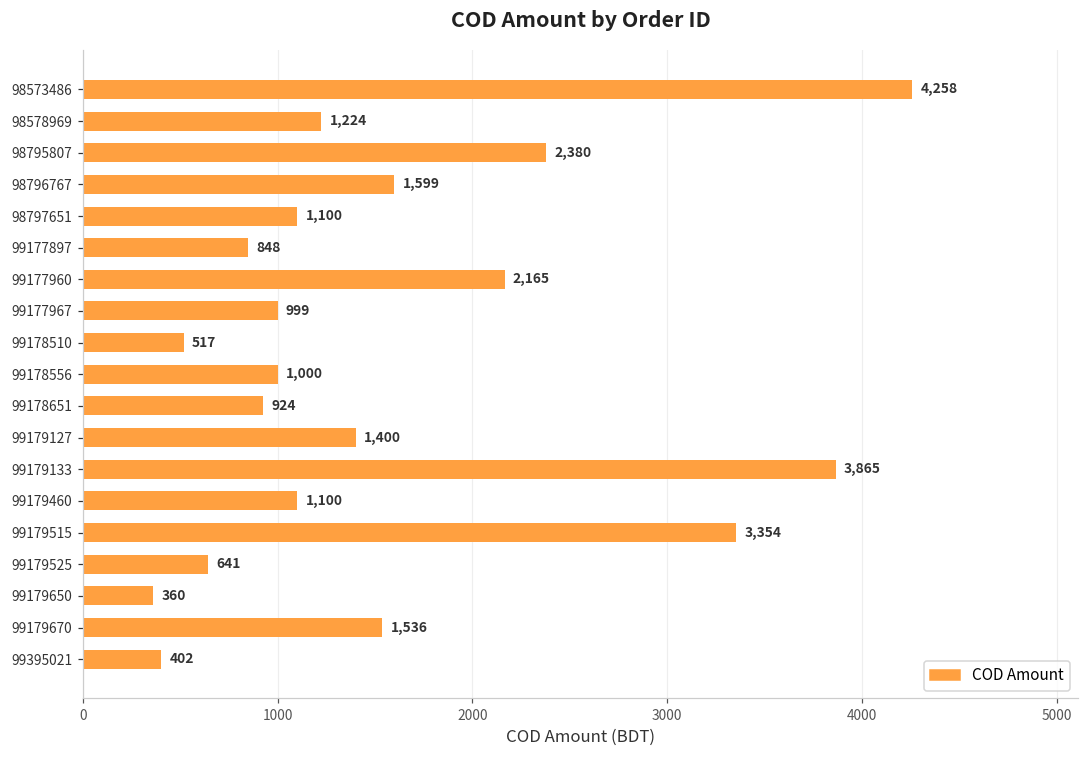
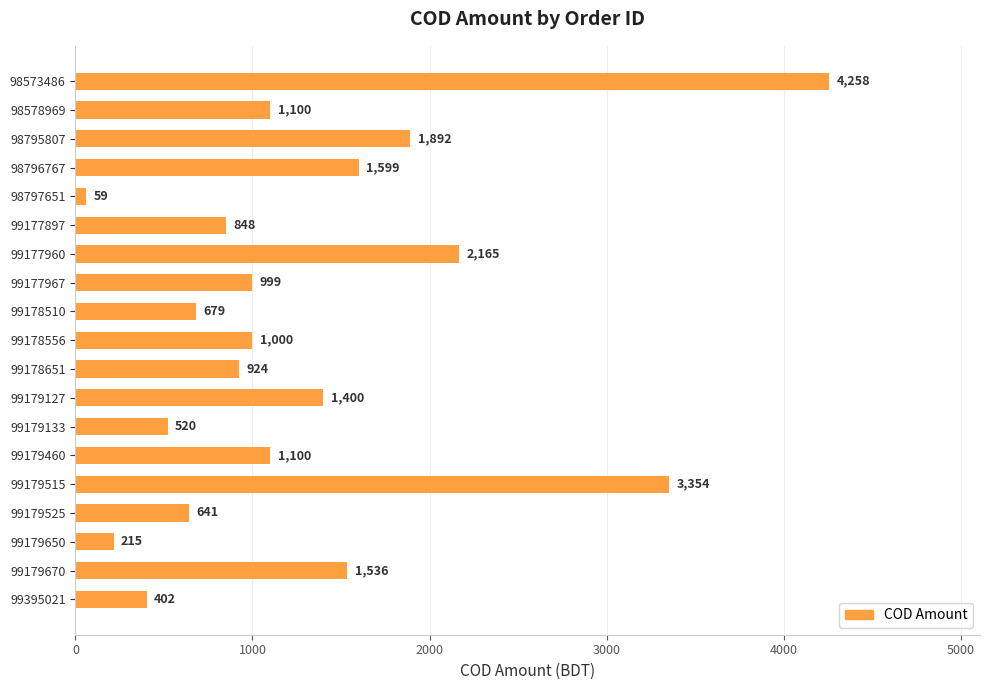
98578969: 1,224 -> 1,100
98795807: 2,380 -> 1,892
98797651: 1,100 -> 59
99178510: 517 -> 679
99179133: 3,865 -> 520
99179650: 360 -> 215
